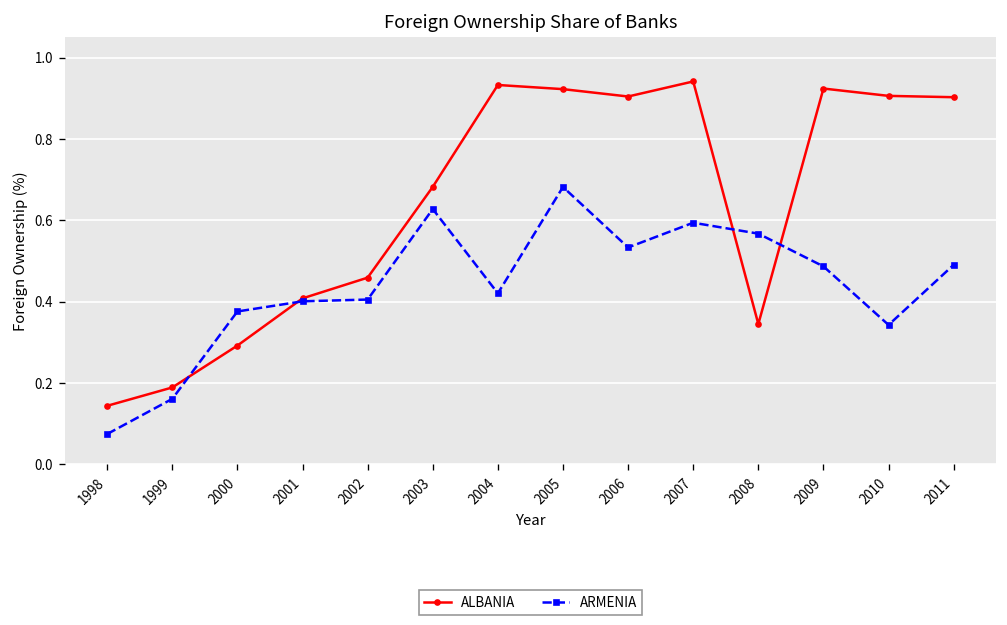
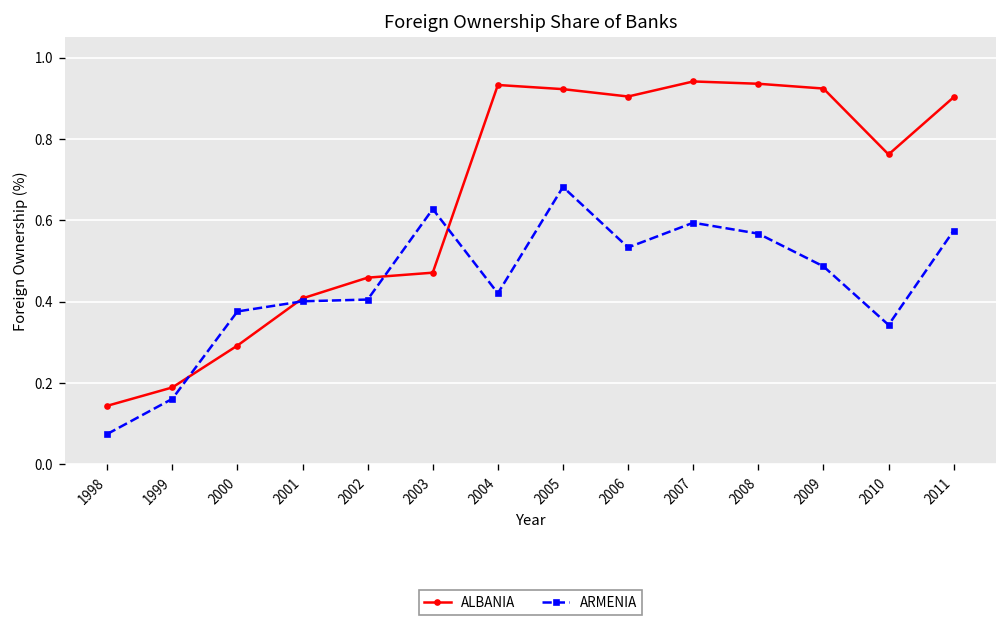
ALBANIA, 2003: 0.68 -> 0.47
ALBANIA, 2008: 0.34 -> 0.94
ALBANIA, 2010: 0.91 -> 0.76
ARMENIA, 2011: 0.49 -> 0.57
